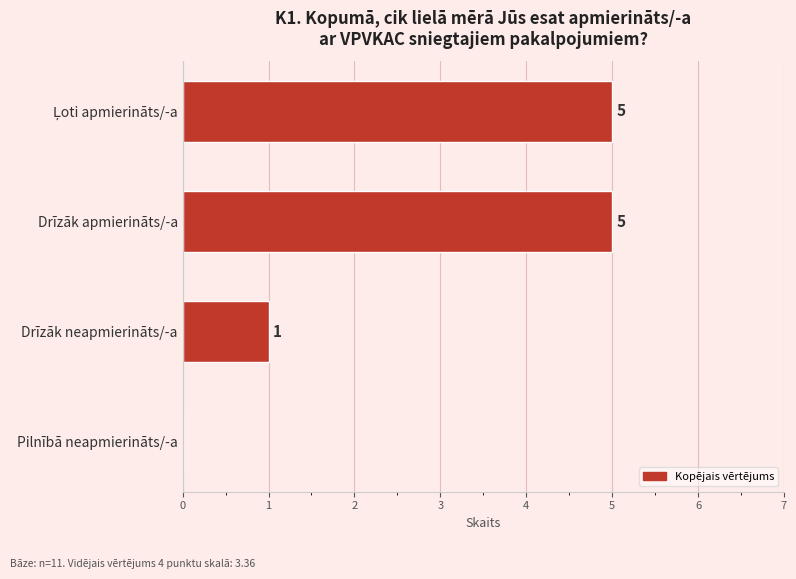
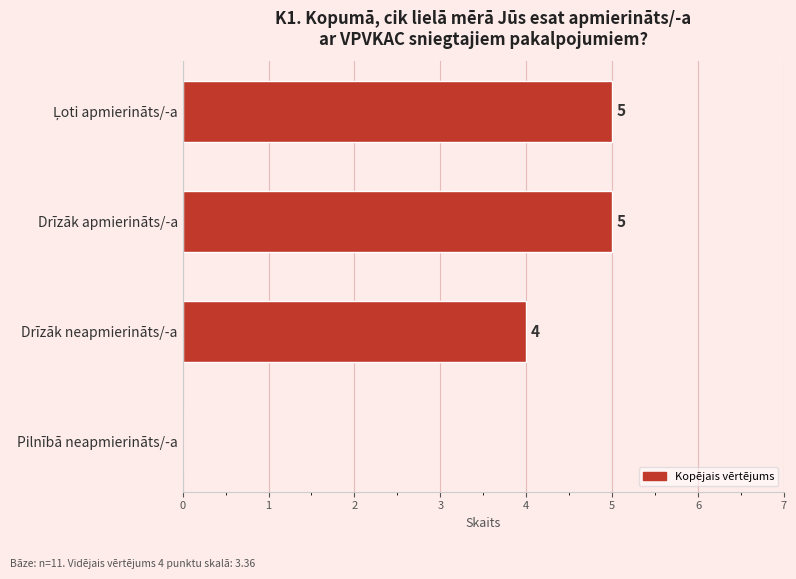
Drīzāk neapmierināts/-a: 1 -> 4
